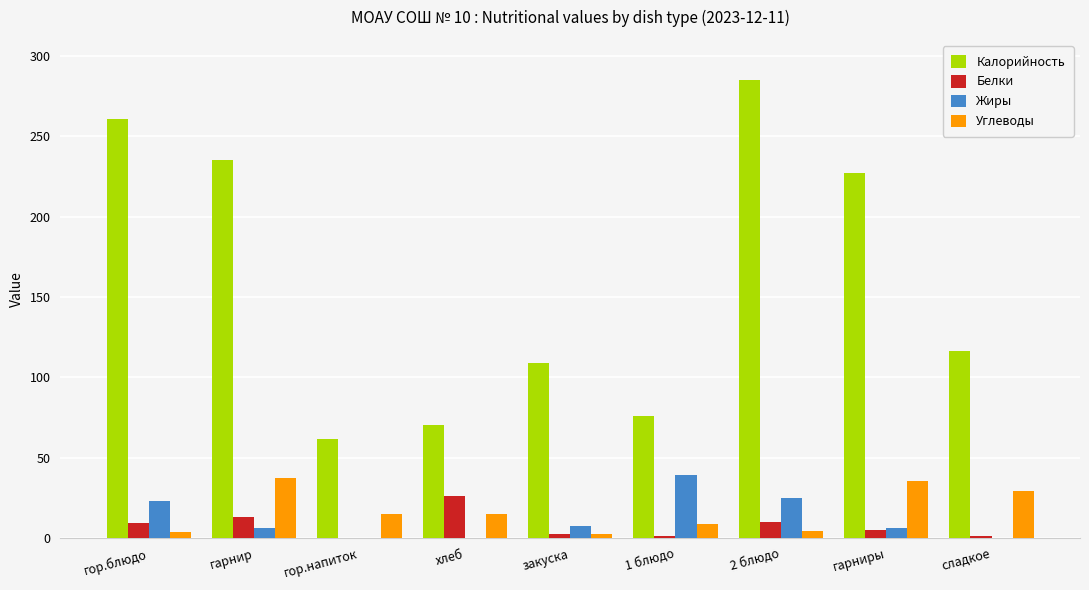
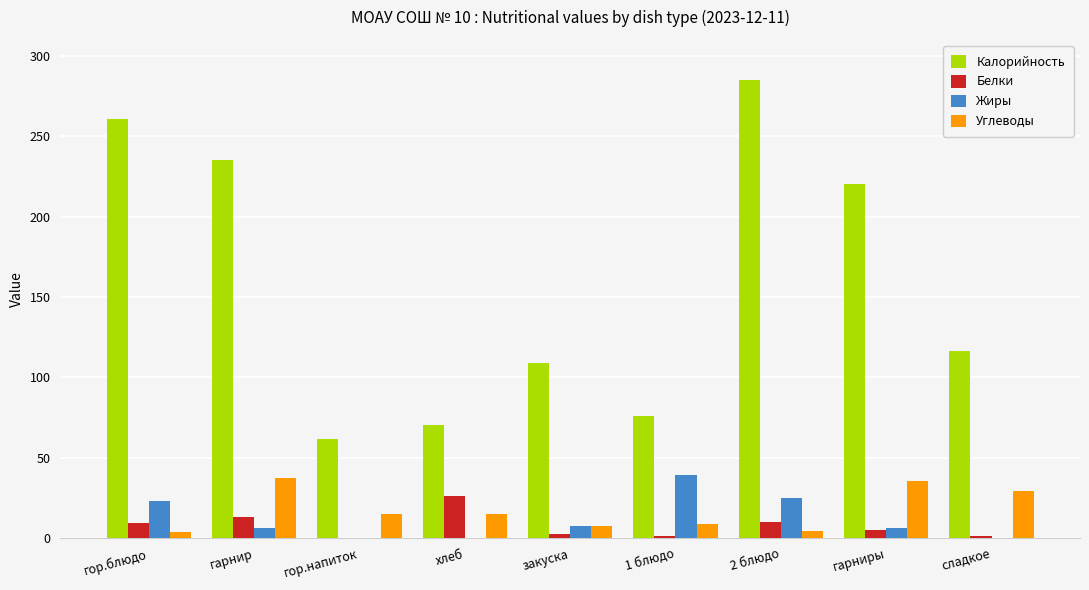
Углеводы, закуска: 3 -> 8
Калорийность, гарниры: 227 -> 221
